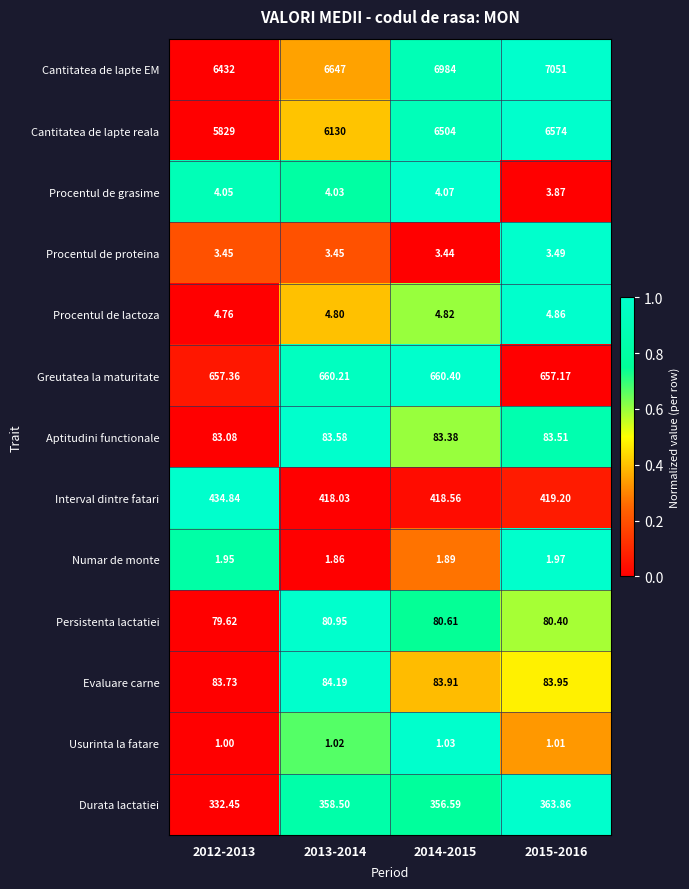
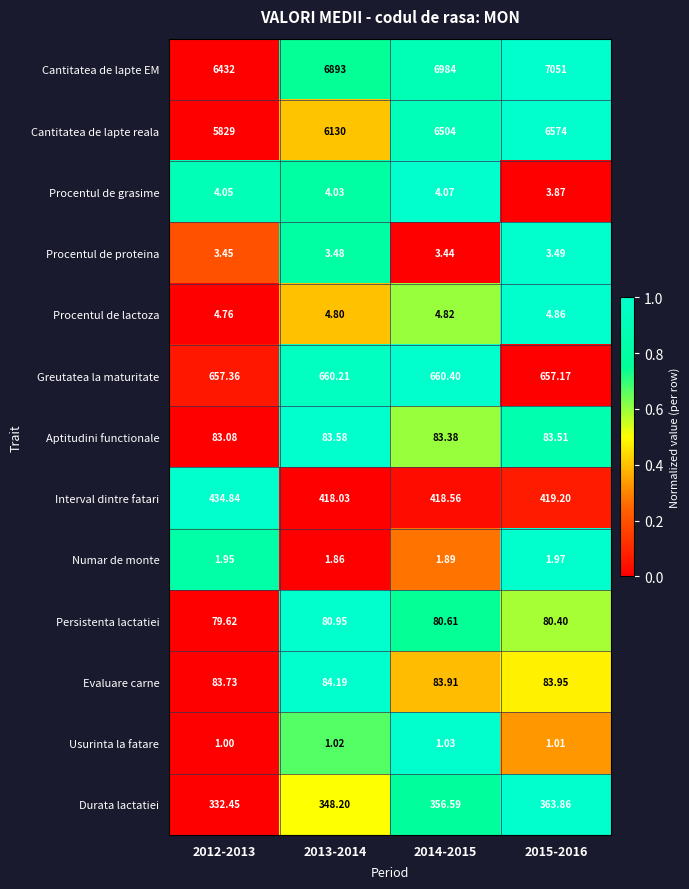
Cantitatea de lapte EM, 2013-2014: 6647 -> 6893
Procentul de proteina, 2013-2014: 3.45 -> 3.48
Durata lactatiei, 2013-2014: 358.50 -> 348.20
